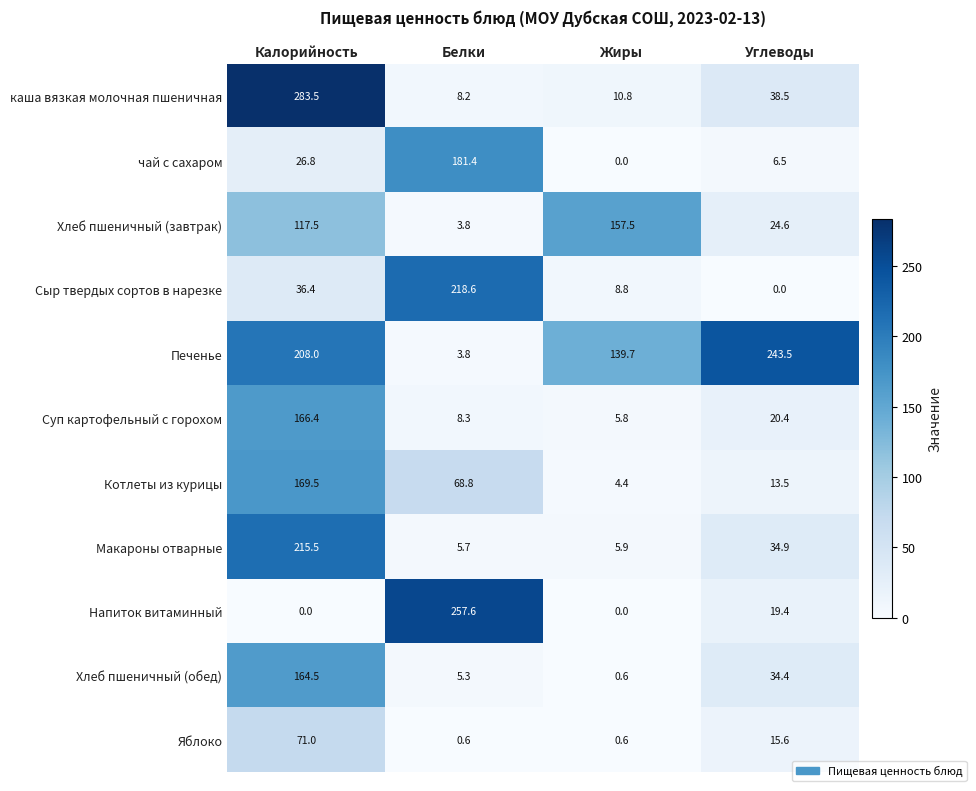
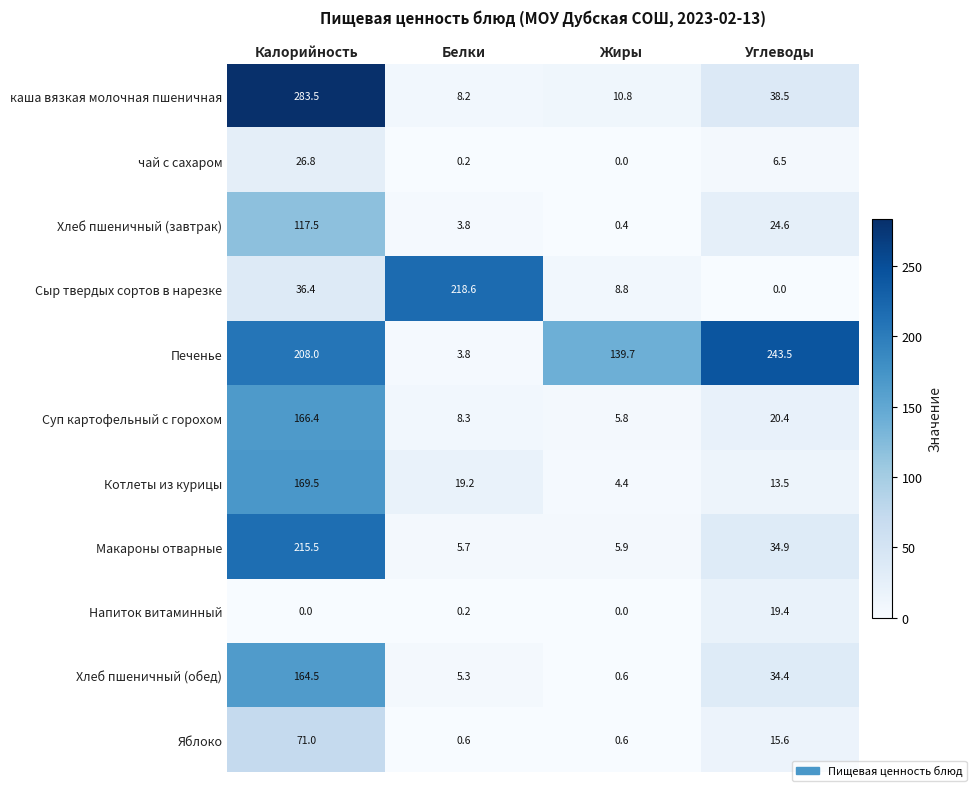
чай с сахаром, Белки: 181.4 -> 0.2
Хлеб пшеничный (завтрак), Жиры: 157.5 -> 0.4
Котлеты из курицы, Белки: 68.8 -> 19.2
Напиток витаминный, Белки: 257.6 -> 0.2
